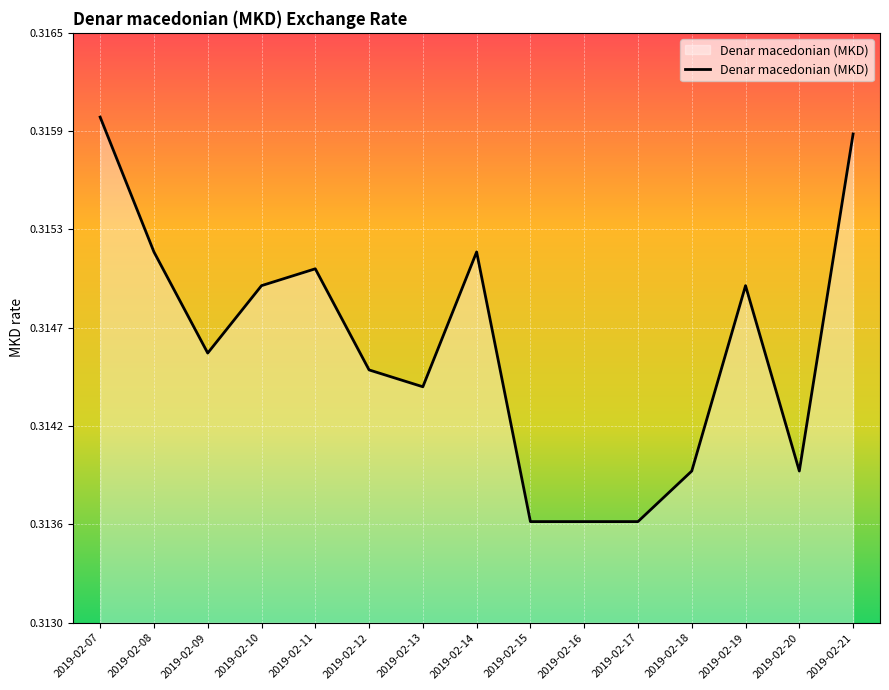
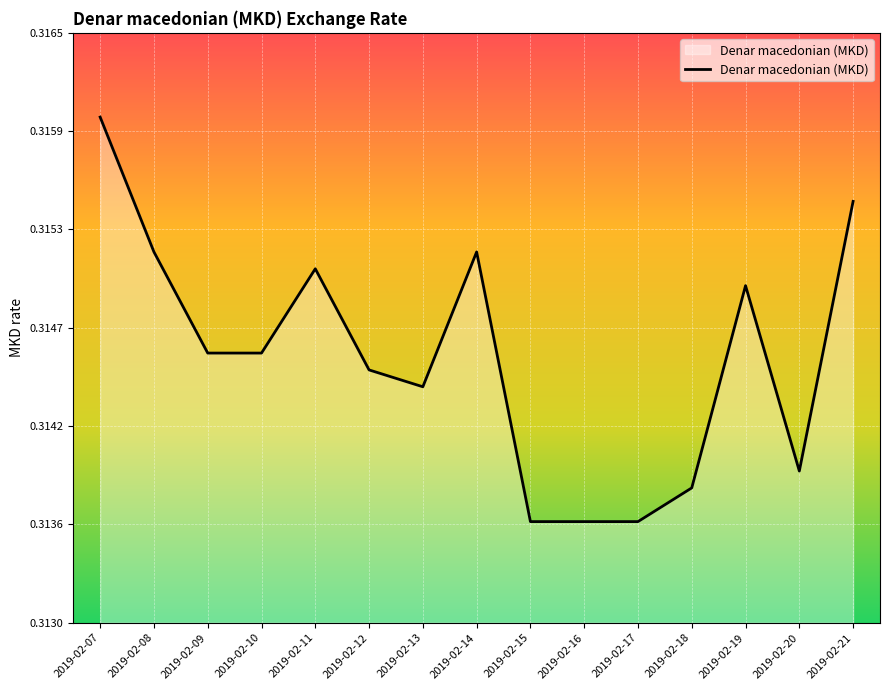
2019-02-10: 0.3150 -> 0.3146
2019-02-18: 0.3139 -> 0.3138
2019-02-21: 0.3159 -> 0.3155
